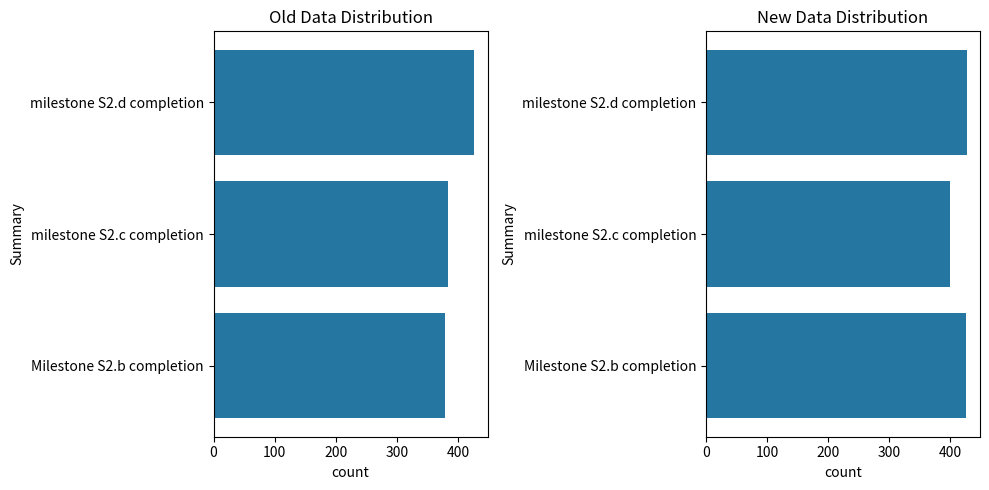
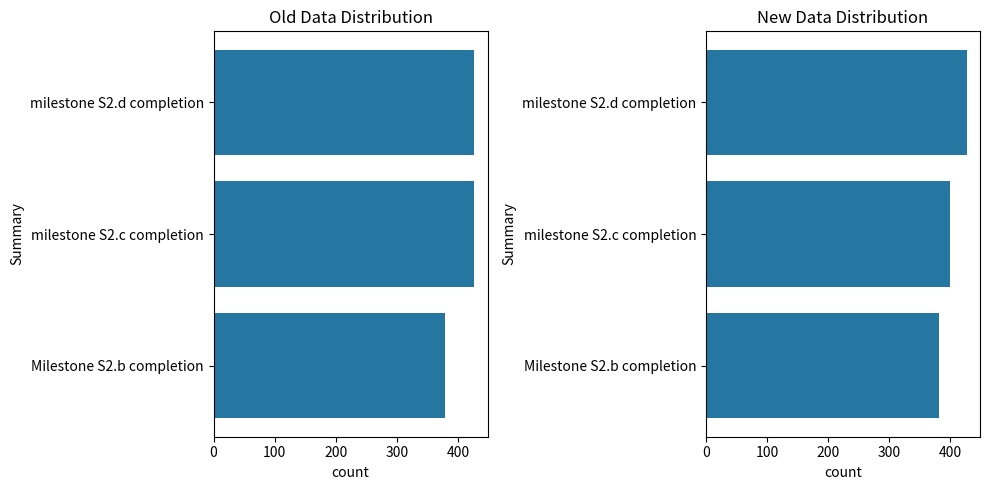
Old Data Distribution, milestone S2.c completion: 380 -> 430
New Data Distribution, Milestone S2.b completion: 430 -> 380
